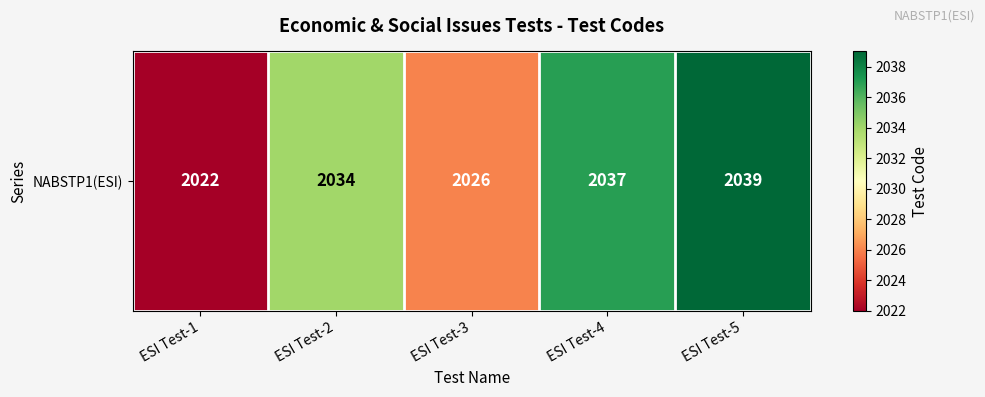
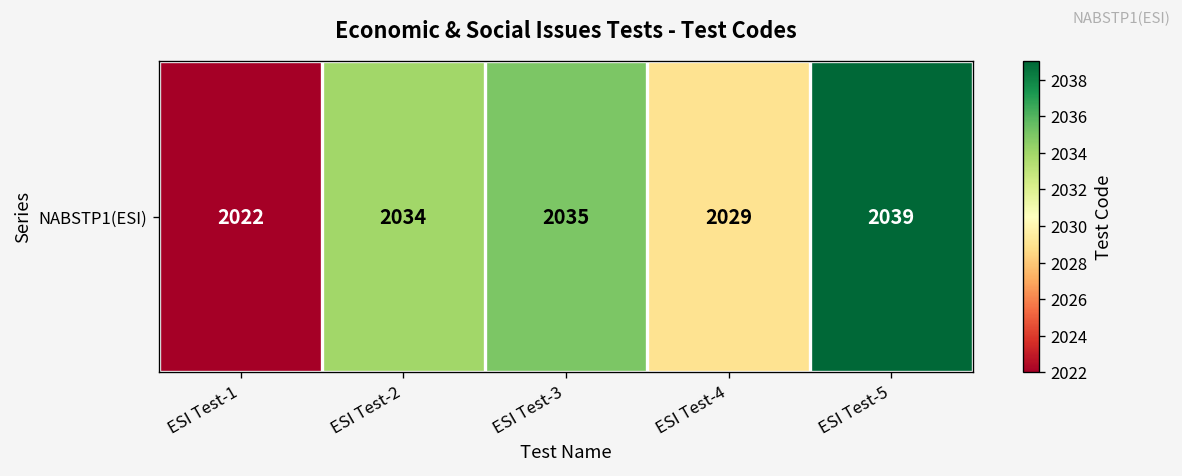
NABSTP1(ESI), ESI Test-3: 2026 -> 2035
NABSTP1(ESI), ESI Test-4: 2037 -> 2029
